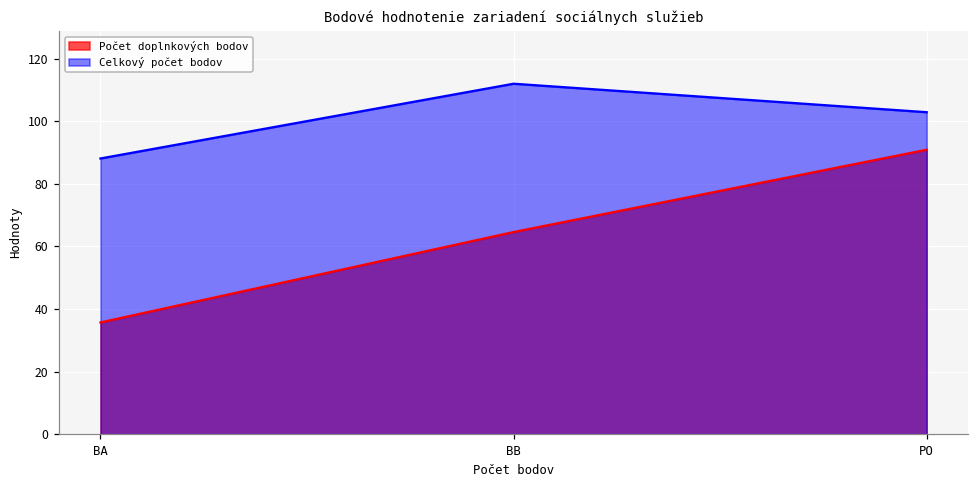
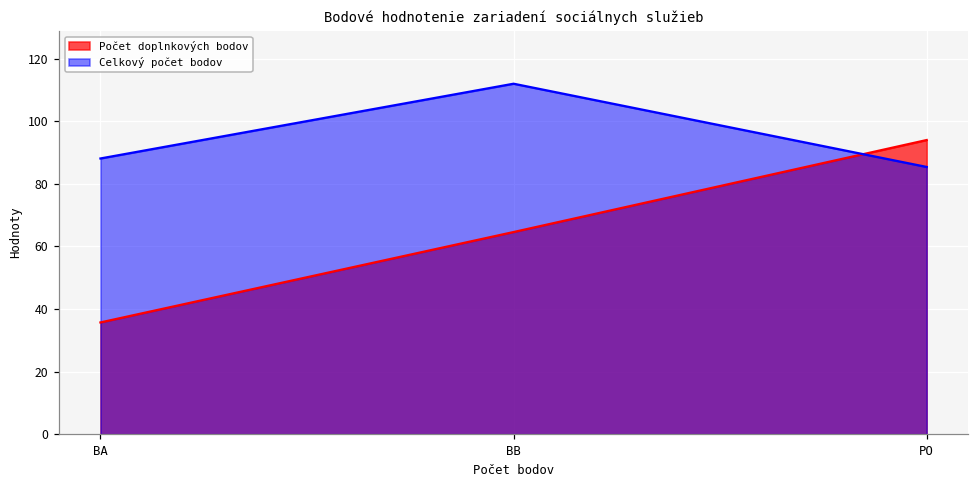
Počet doplnkových bodov, PO: 91 -> 94
Celkový počet bodov, PO: 103 -> 85
